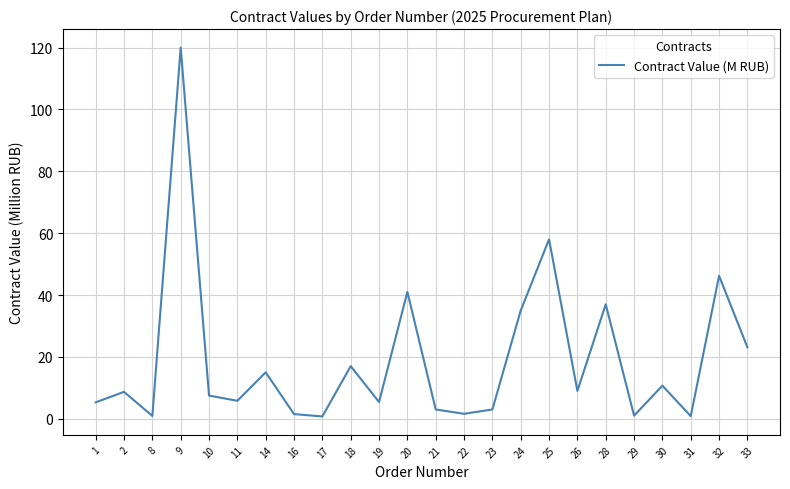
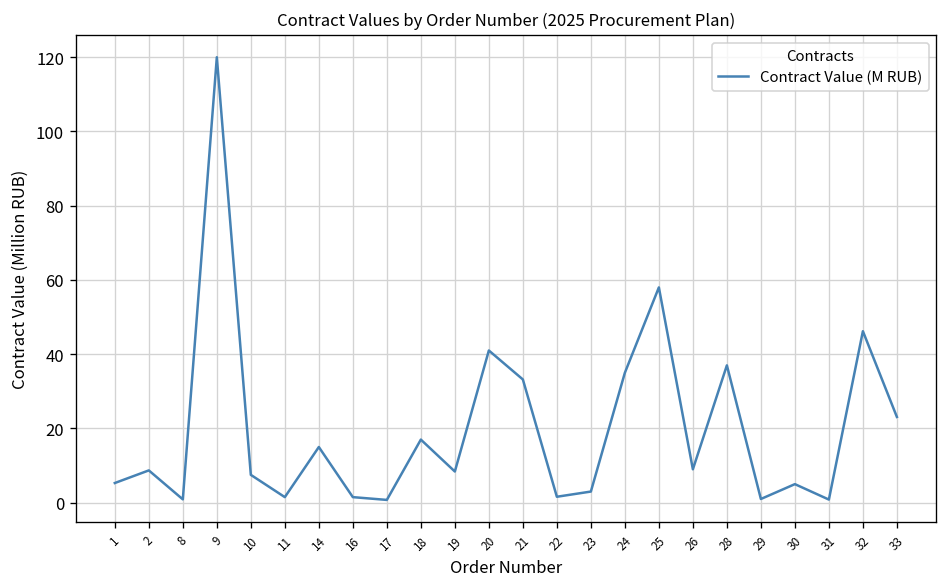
11: 6 -> 2
19: 5 -> 8
21: 3 -> 33
30: 11 -> 5
